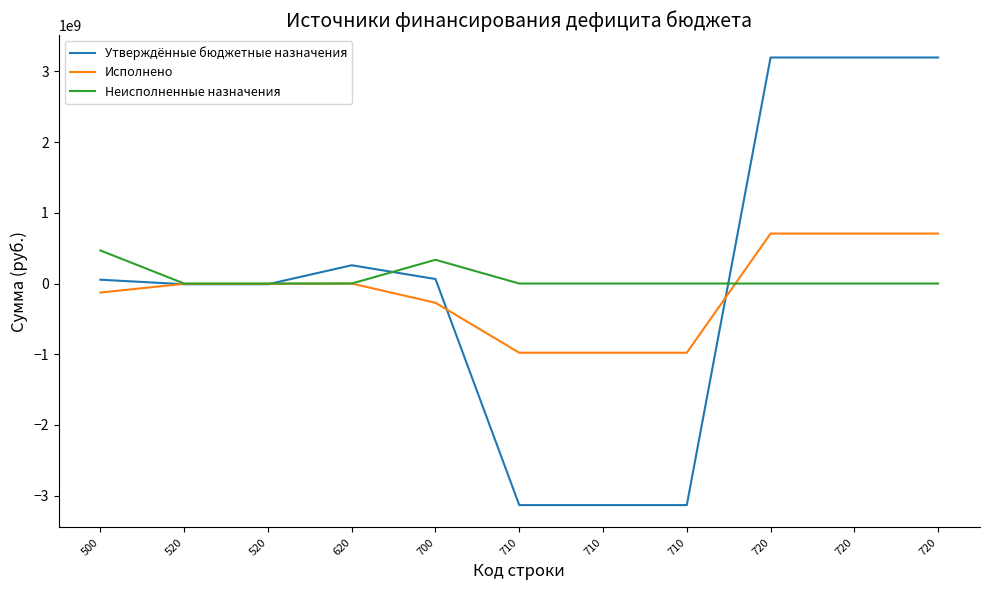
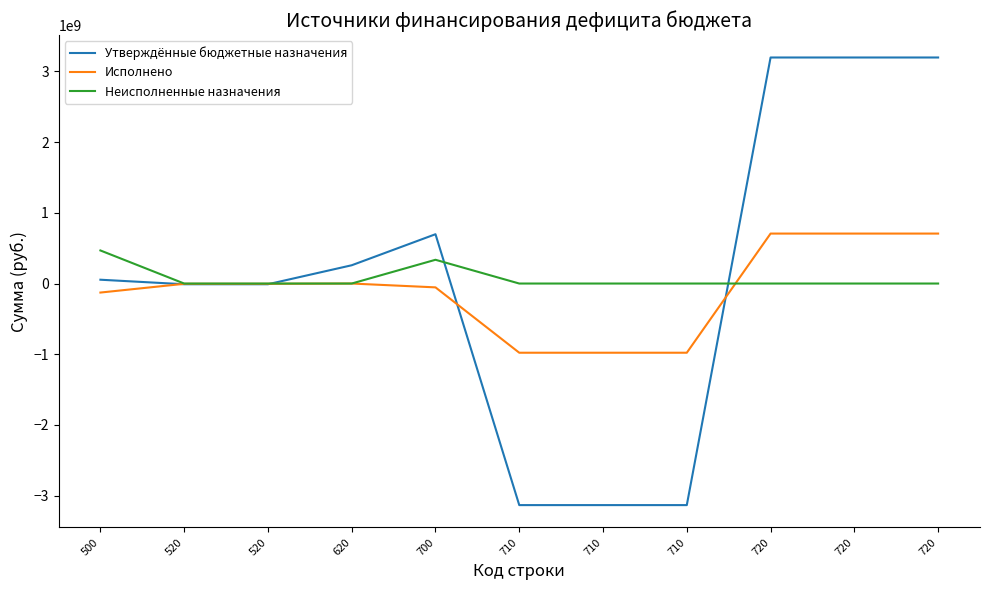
Утверждённые бюджетные назначения, 700: 100000000 -> 700000000
Исполнено, 700: -300000000 -> -100000000
